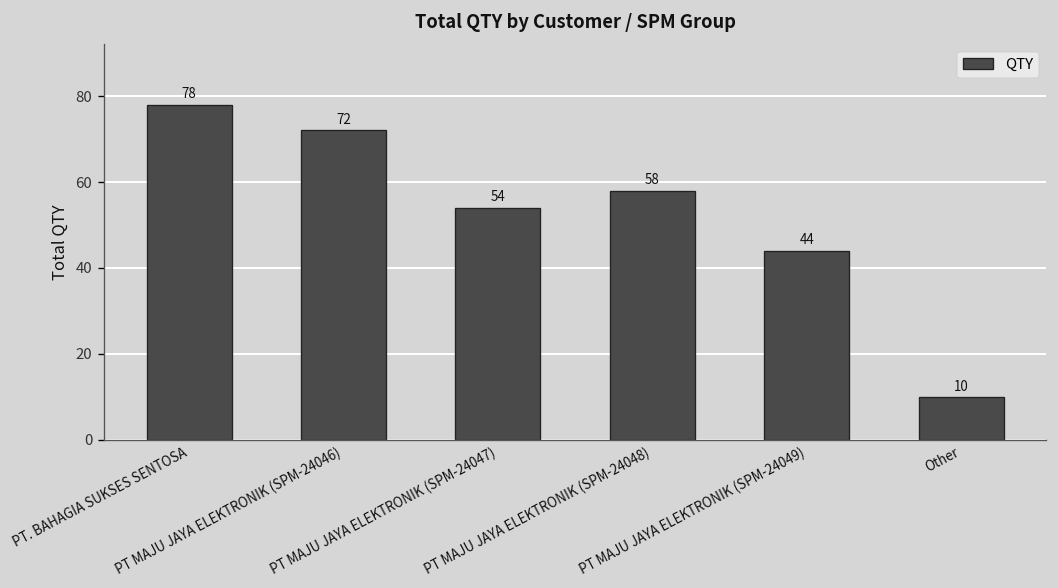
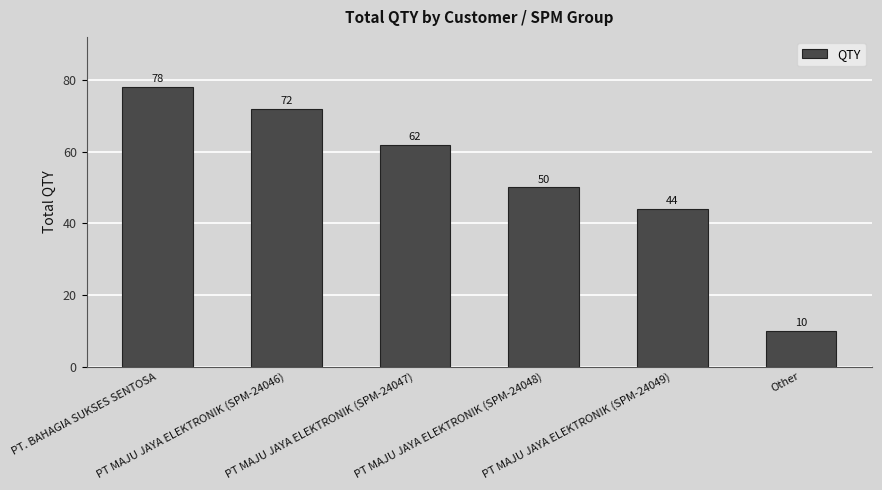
PT MAJU JAYA ELEKTRONIK (SPM-24047): 54 -> 62
PT MAJU JAYA ELEKTRONIK (SPM-24048): 58 -> 50
